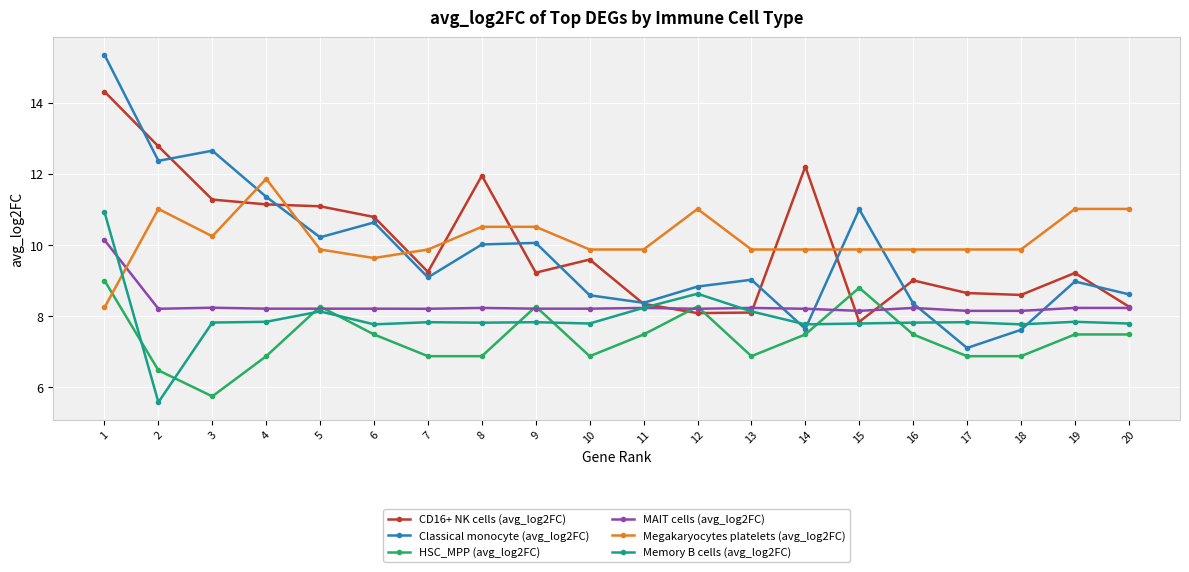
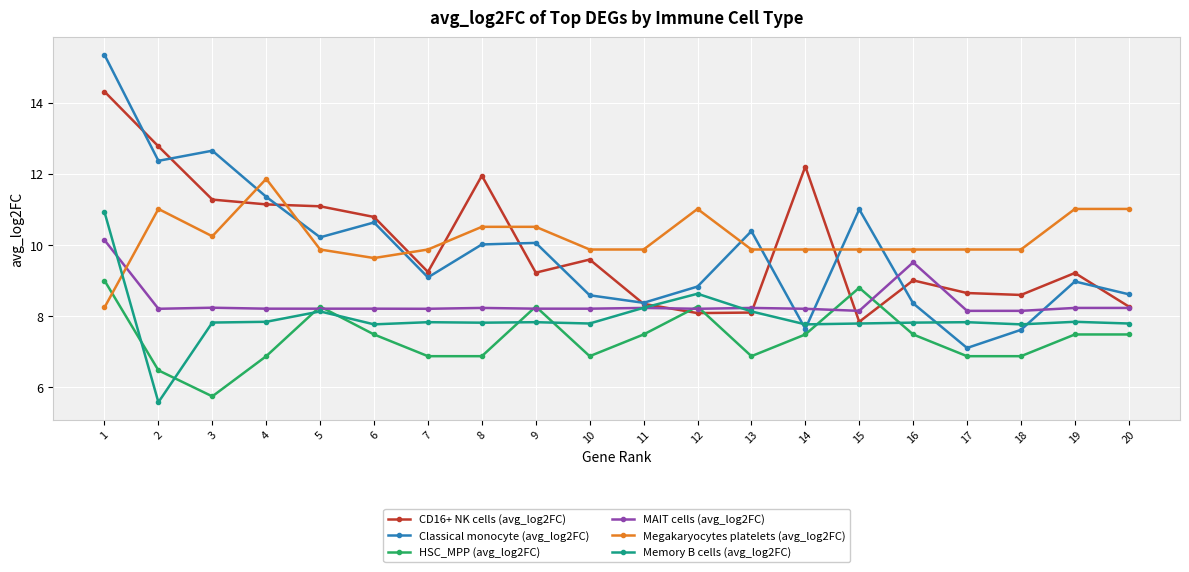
Classical monocyte (avg_log2FC), 13: 9.0 -> 10.4
MAIT cells (avg_log2FC), 16: 8.2 -> 9.5
